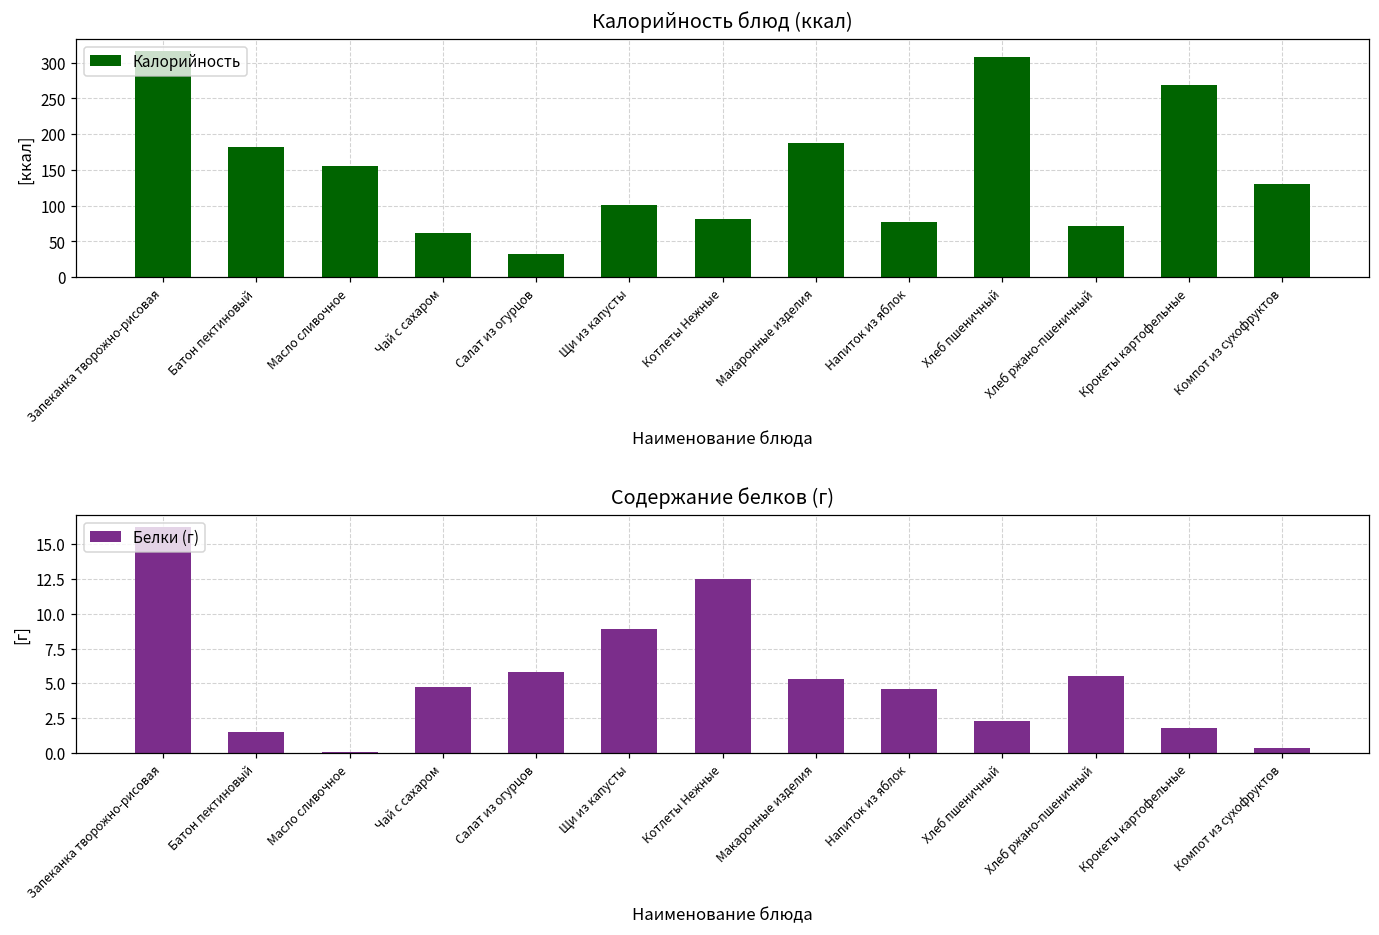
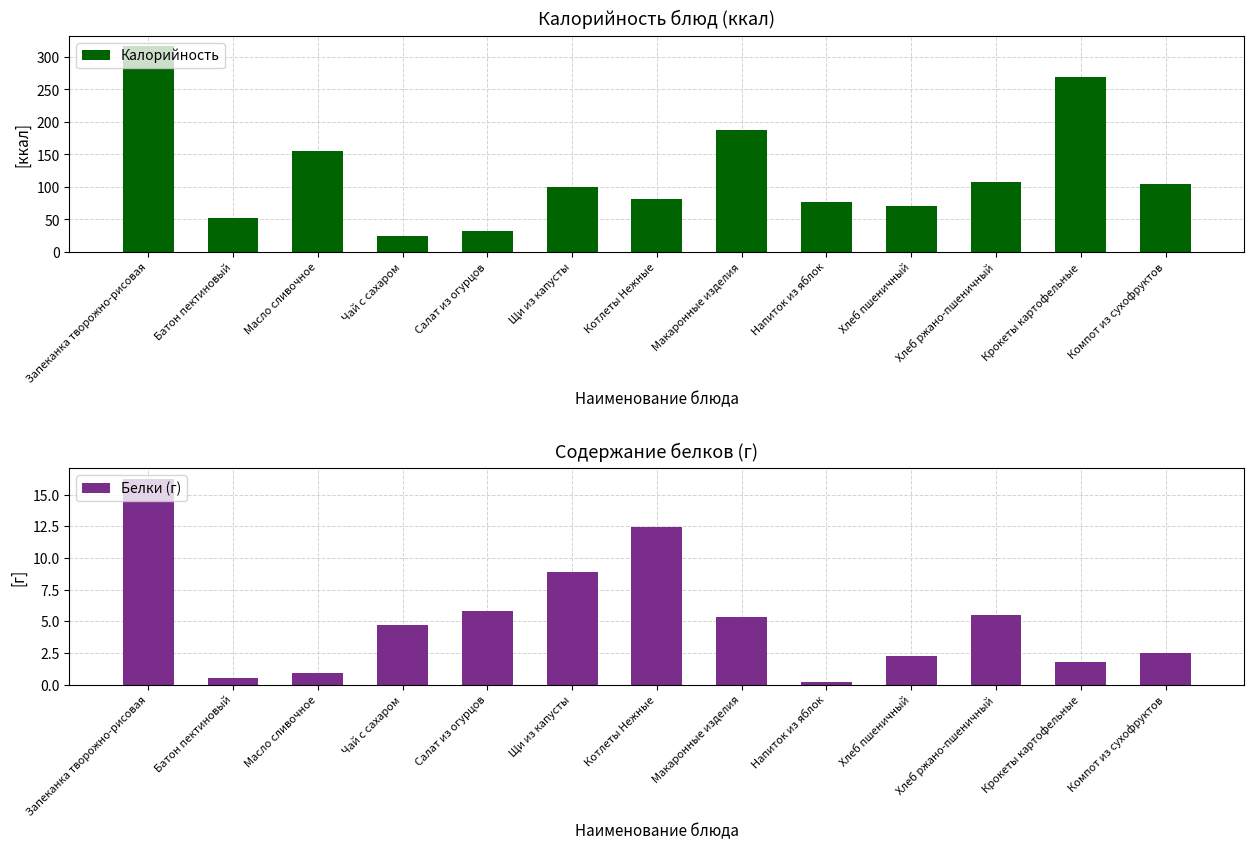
Калорийность блюд (ккал), Батон пектиновый: 180 -> 50
Калорийность блюд (ккал), Чай с сахаром: 60 -> 20
Калорийность блюд (ккал), Хлеб пшеничный: 310 -> 70
Калорийность блюд (ккал), Хлеб ржано-пшеничный: 70 -> 110
Калорийность блюд (ккал), Компот из сухофруктов: 130 -> 100
Содержание белков (г), Батон пектиновый: 1.5 -> 0.5
Содержание белков (г), Масло сливочное: 0.1 -> 0.9
Содержание белков (г), Напиток из яблок: 4.6 -> 0.2
Содержание белков (г), Компот из сухофруктов: 0.4 -> 2.5
